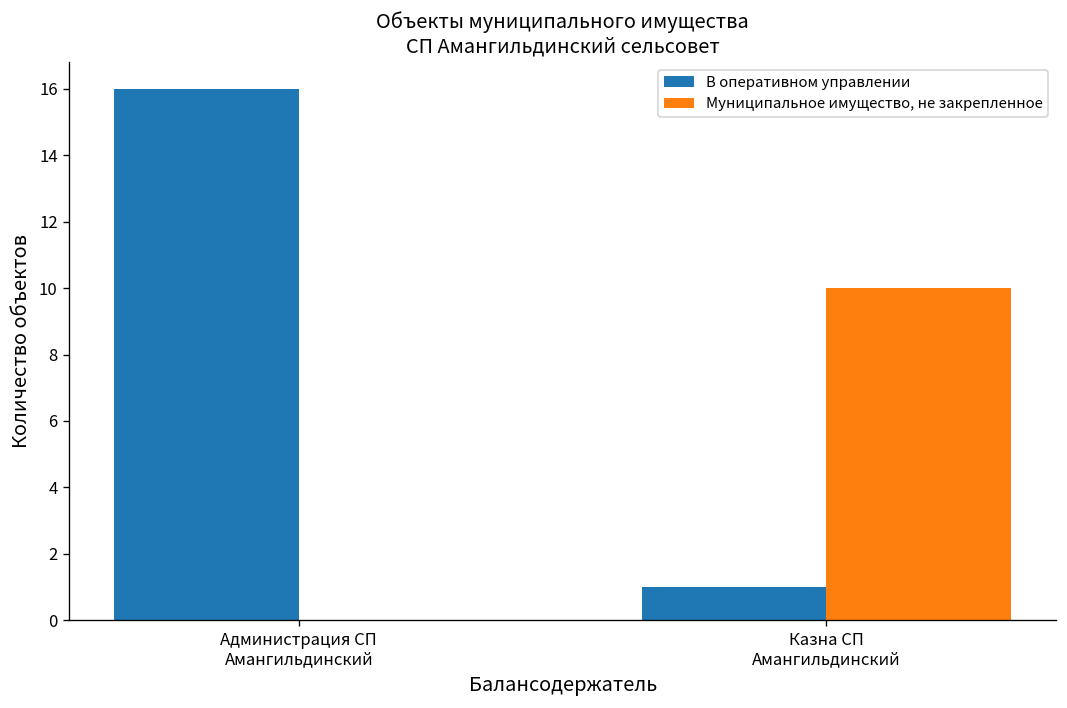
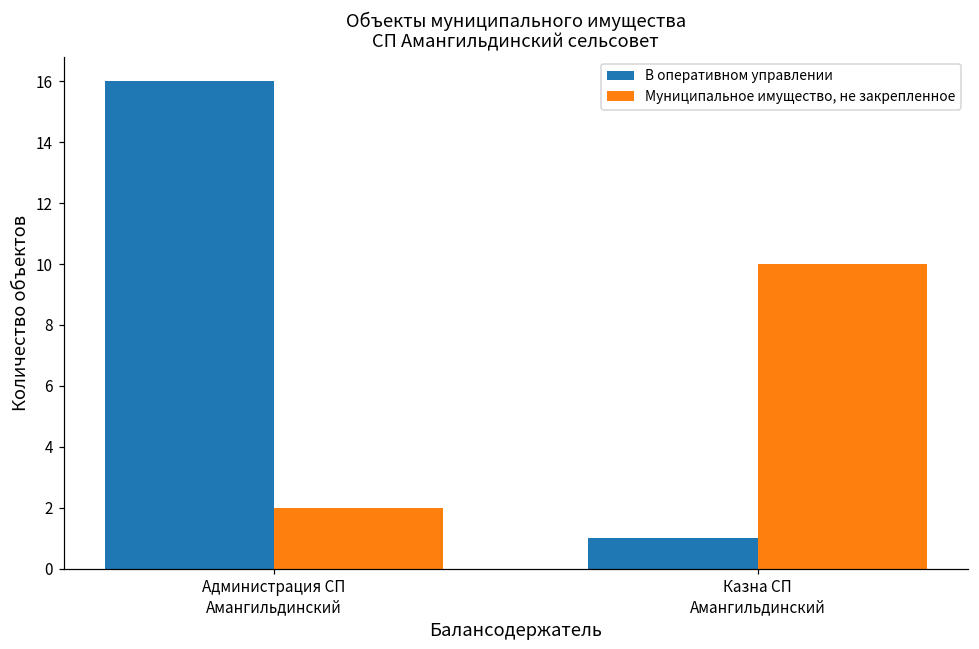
Муниципальное имущество, не закрепленное, Администрация СП Амангильдинский: 0 -> 2
